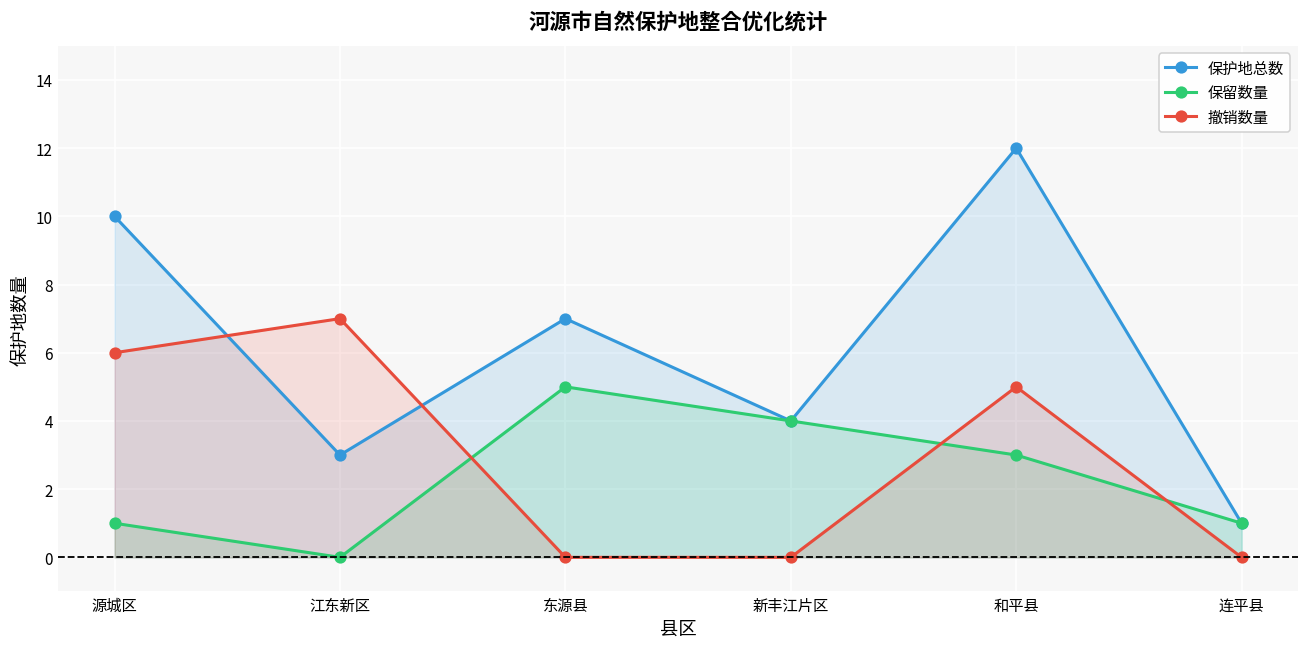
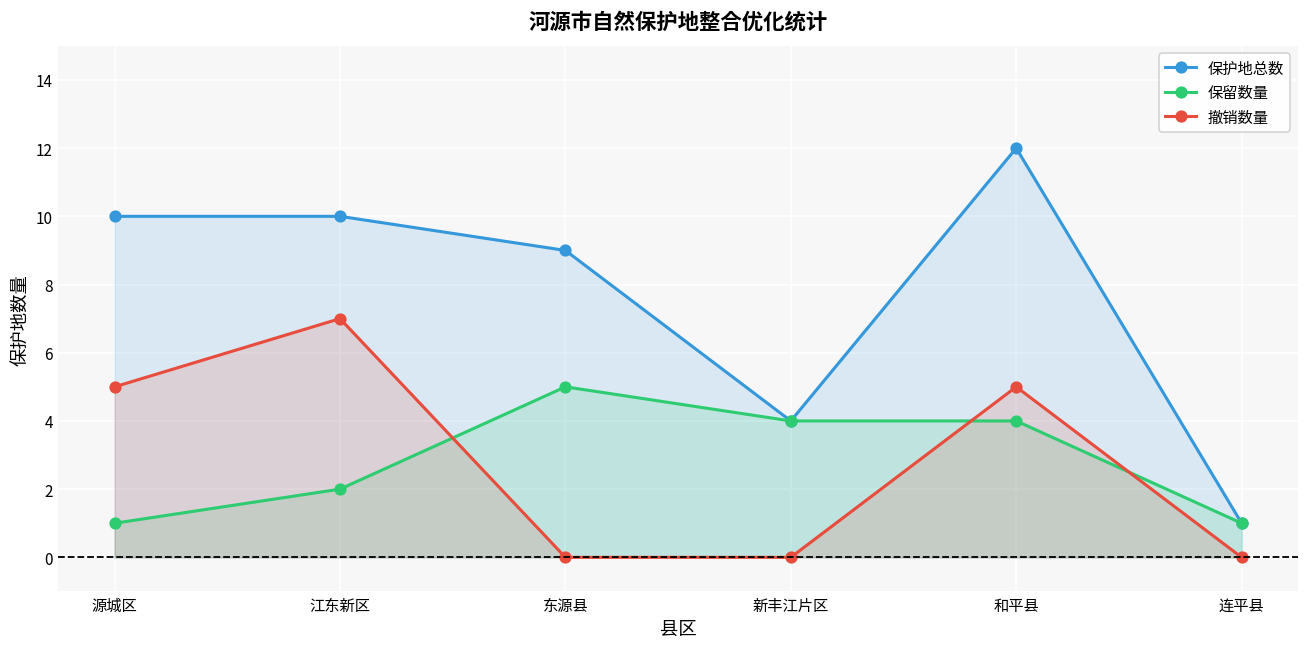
撤销数量, 源城区: 6 -> 5
保护地总数, 江东新区: 3 -> 10
保留数量, 江东新区: 0 -> 2
保护地总数, 东源县: 7 -> 9
保留数量, 和平县: 3 -> 4
